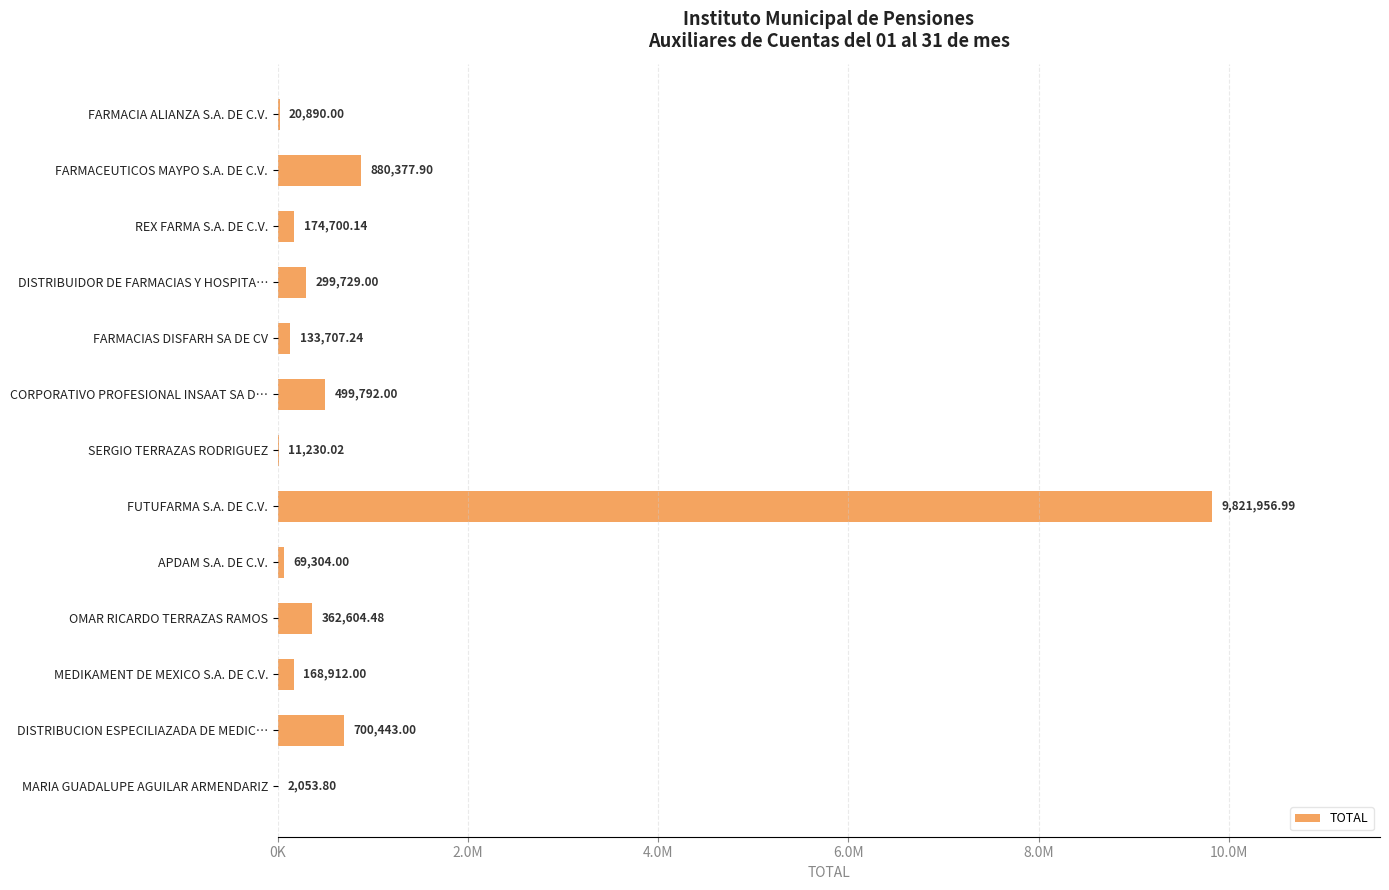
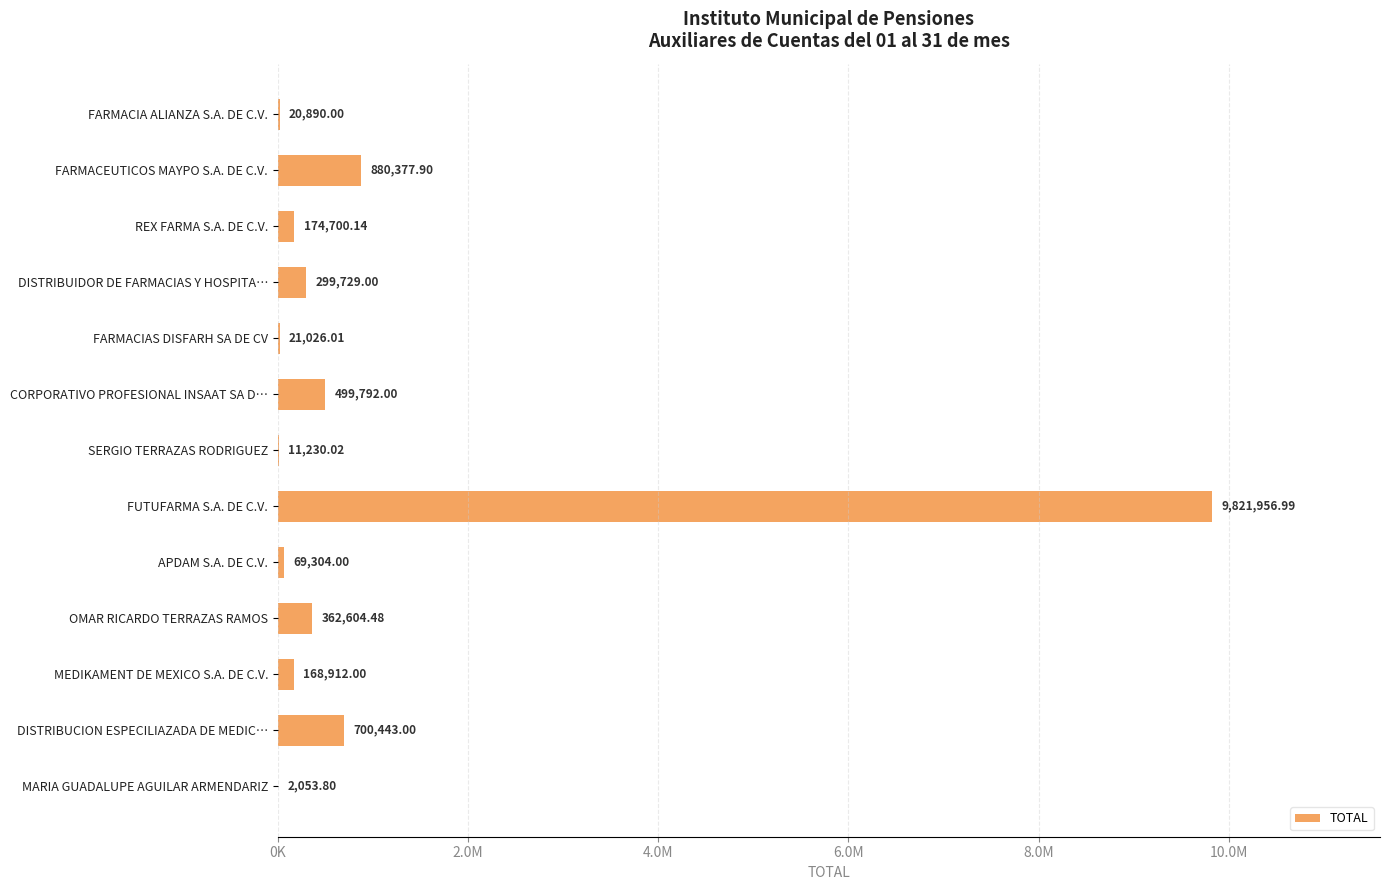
FARMACIAS DISFARH SA DE CV: 133,707.24 -> 21,026.01
